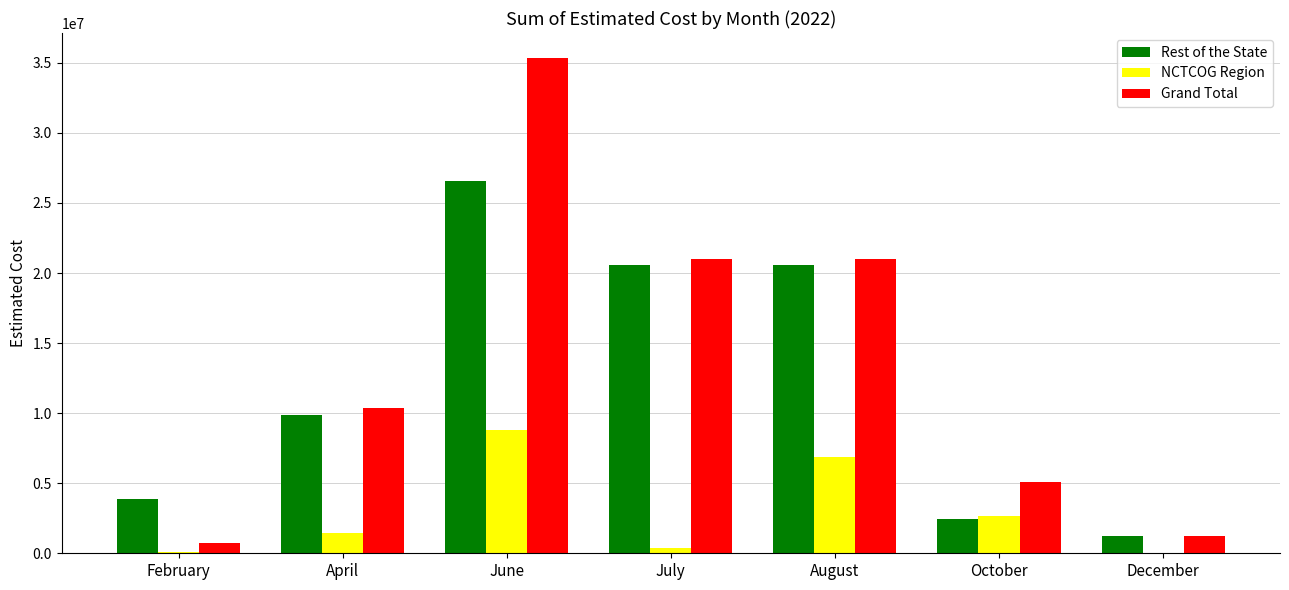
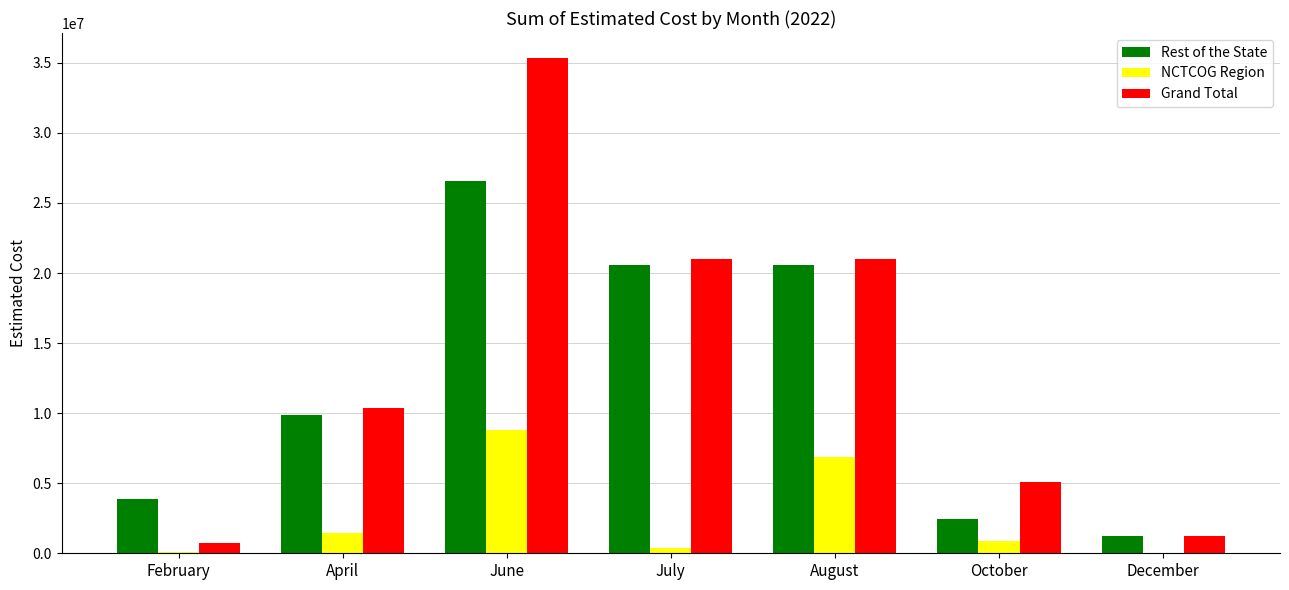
NCTCOG Region, October: 2700000 -> 900000
